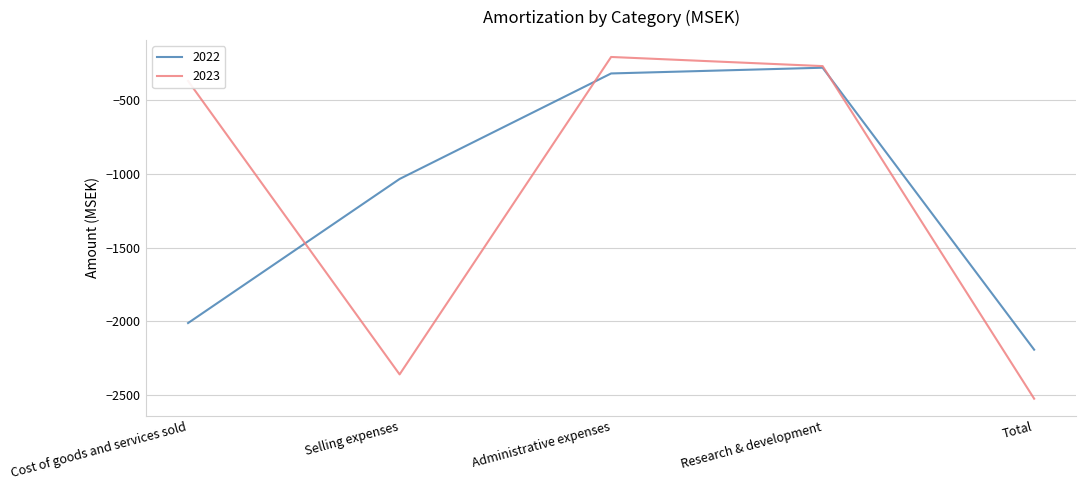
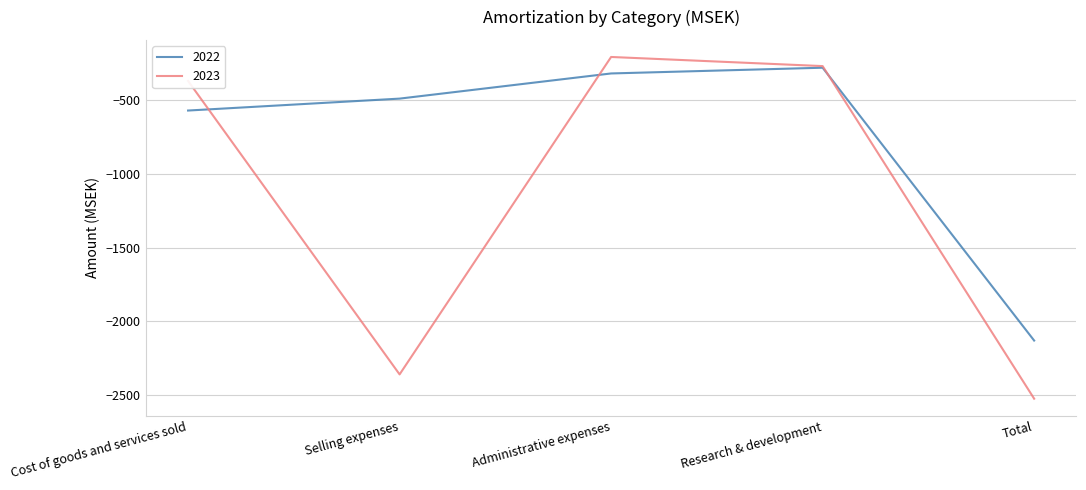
2022, Cost of goods and services sold: -2010 -> -570
2022, Selling expenses: -1030 -> -490
2022, Total: -2190 -> -2130
